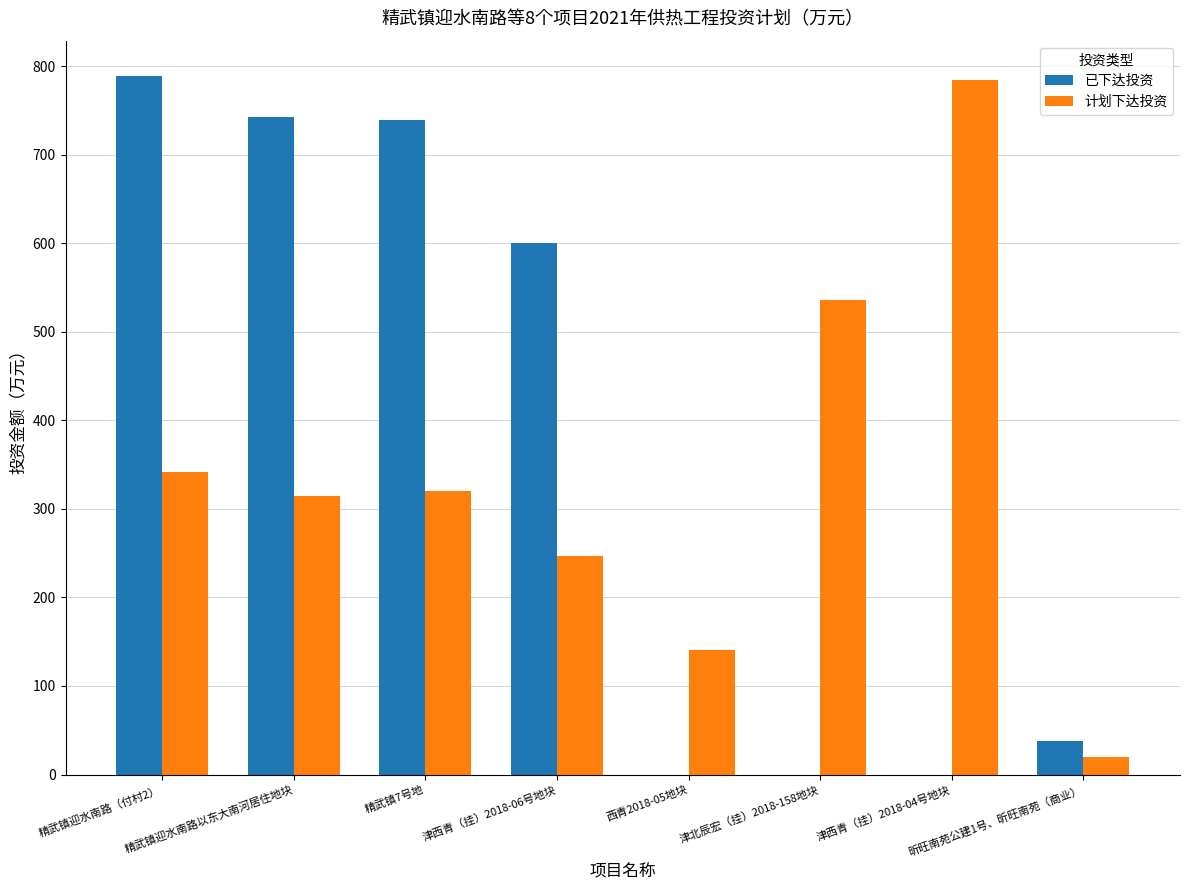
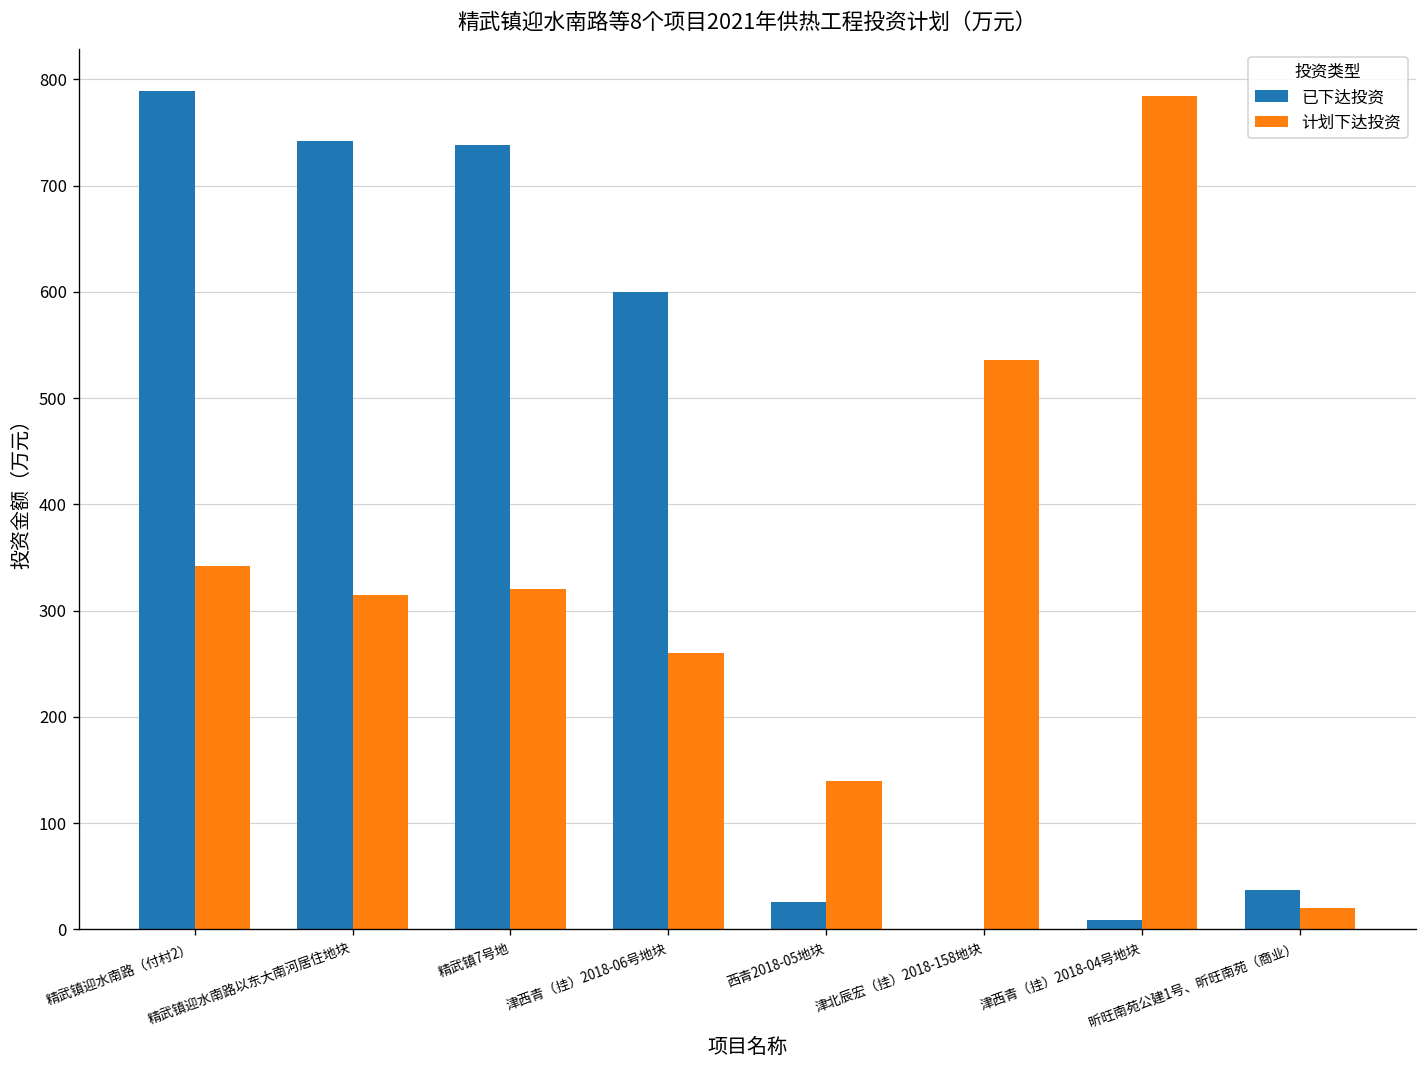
计划下达投资, 津西青（挂）2018-06号地块: 250 -> 260
已下达投资, 西青2018-05地块: 0 -> 30
已下达投资, 津西青（挂）2018-04号地块: 0 -> 10
